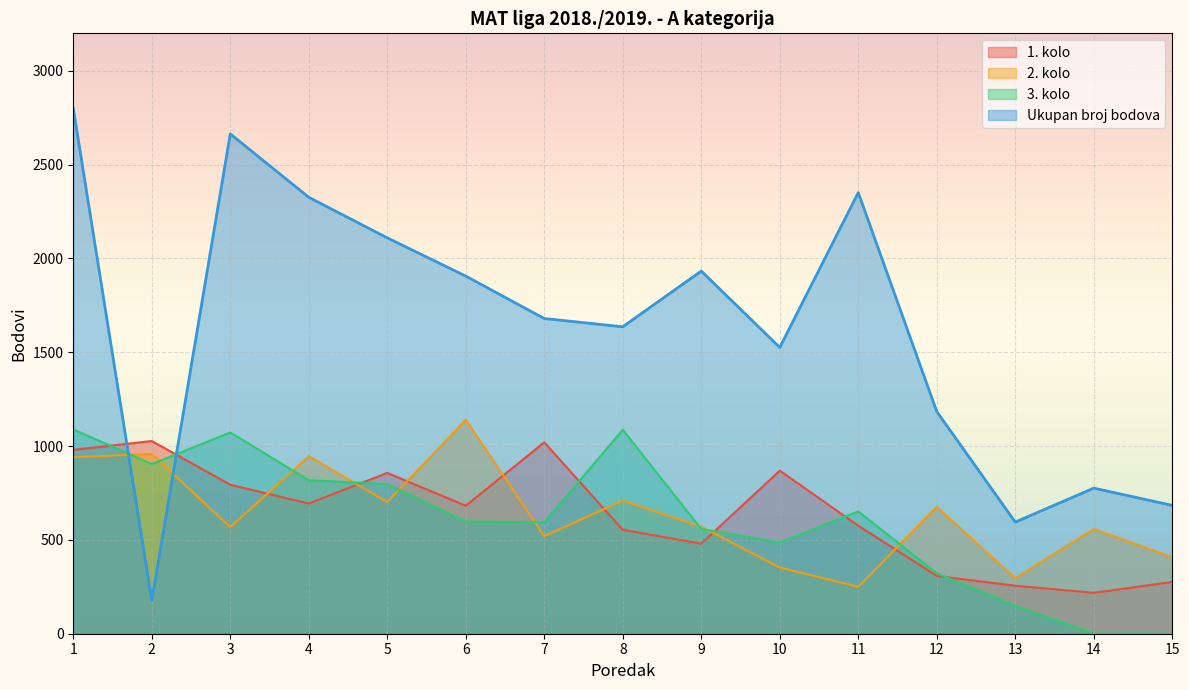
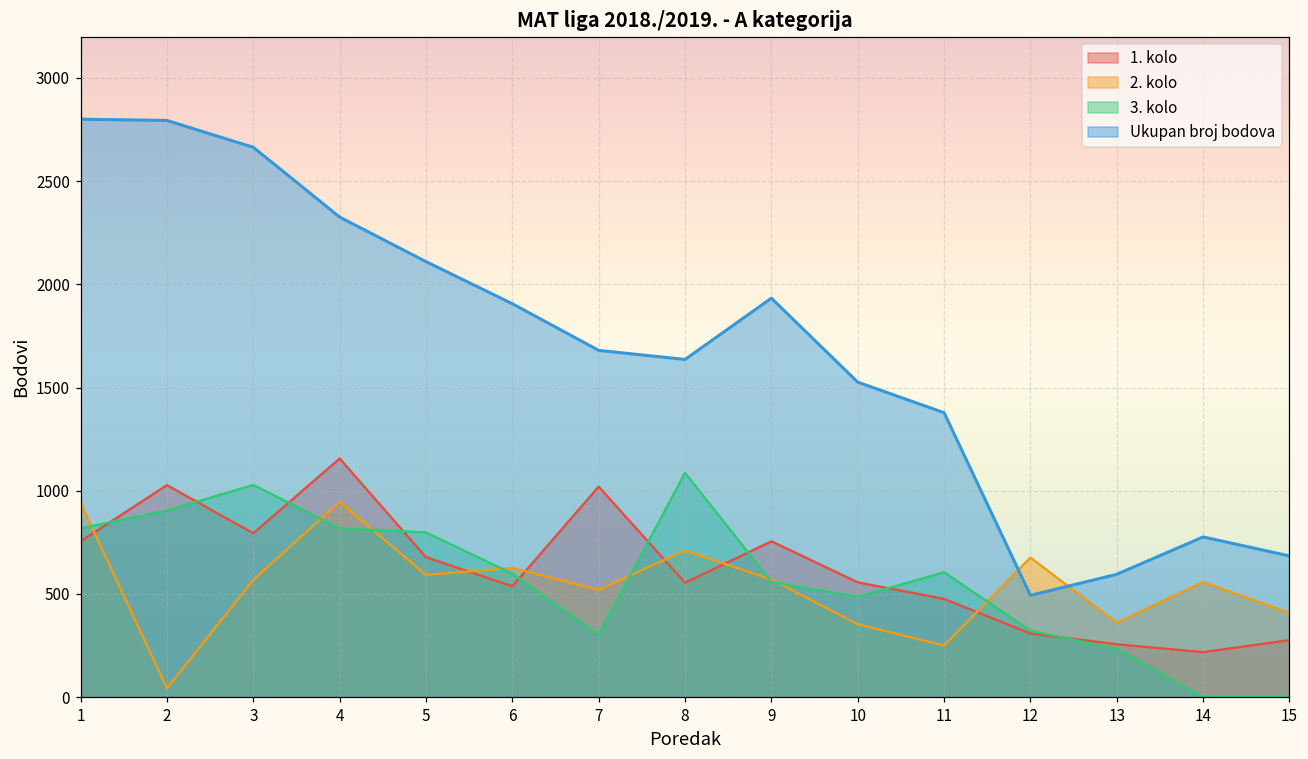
1. kolo, 1: 980 -> 760
3. kolo, 1: 1090 -> 820
2. kolo, 2: 960 -> 40
Ukupan broj bodova, 2: 180 -> 2790
3. kolo, 3: 1070 -> 1030
1. kolo, 4: 690 -> 1160
1. kolo, 5: 860 -> 680
2. kolo, 5: 700 -> 590
1. kolo, 6: 680 -> 540
2. kolo, 6: 1140 -> 630
3. kolo, 7: 590 -> 300
1. kolo, 9: 480 -> 760
1. kolo, 10: 870 -> 560
1. kolo, 11: 580 -> 480
3. kolo, 11: 650 -> 610
Ukupan broj bodova, 11: 2350 -> 1380
Ukupan broj bodova, 12: 1180 -> 490
2. kolo, 13: 300 -> 360
3. kolo, 13: 150 -> 230
